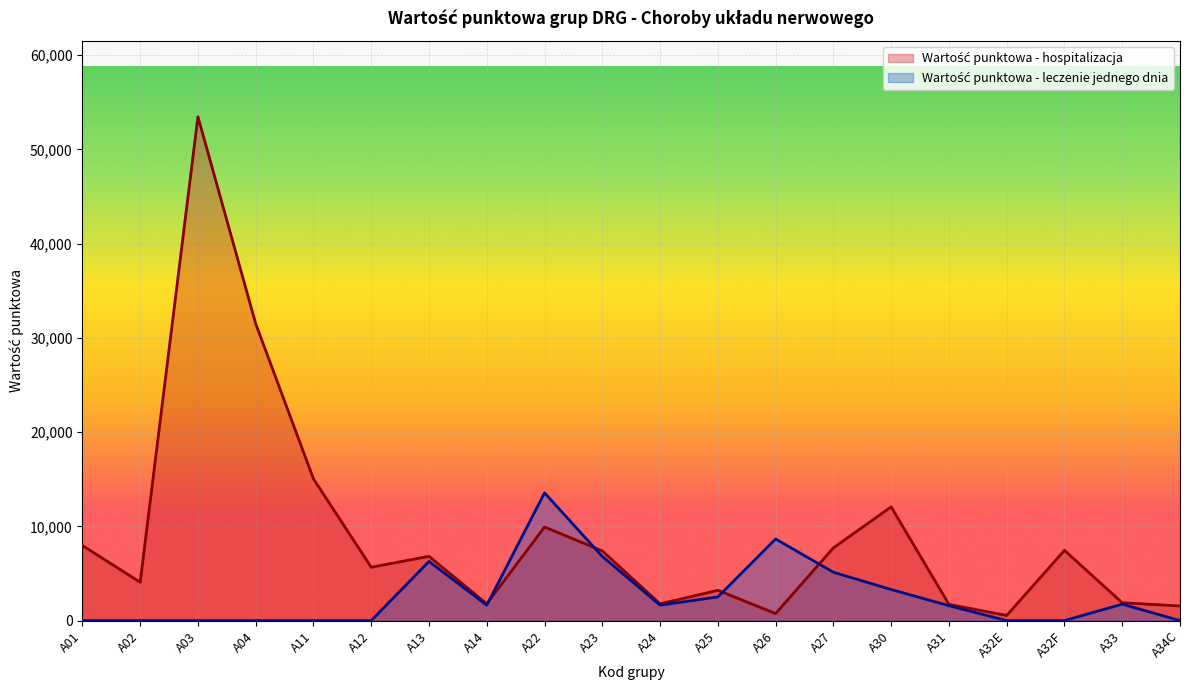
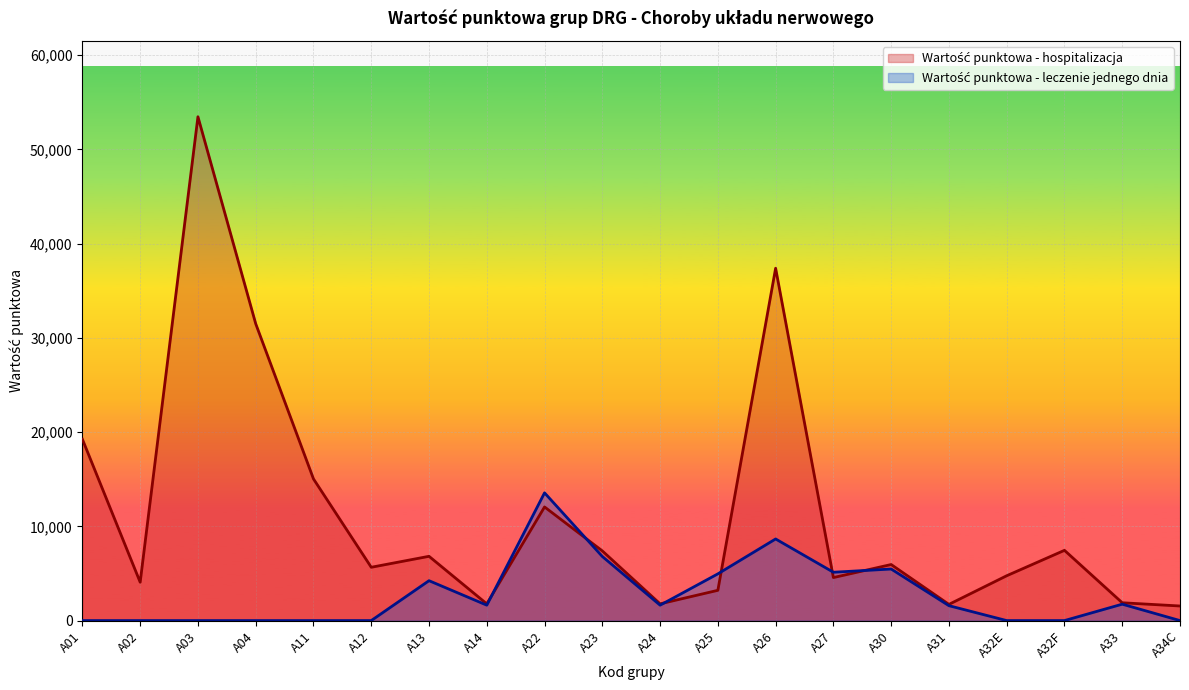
Wartość punktowa - hospitalizacja, A01: 8,000 -> 19,000
Wartość punktowa - leczenie jednego dnia, A13: 6,000 -> 4,000
Wartość punktowa - hospitalizacja, A22: 10,000 -> 12,000
Wartość punktowa - leczenie jednego dnia, A25: 3,000 -> 5,000
Wartość punktowa - hospitalizacja, A26: 1,000 -> 37,000
Wartość punktowa - hospitalizacja, A27: 8,000 -> 5,000
Wartość punktowa - hospitalizacja, A30: 12,000 -> 6,000
Wartość punktowa - leczenie jednego dnia, A30: 3,000 -> 5,000
Wartość punktowa - hospitalizacja, A32E: 1,000 -> 5,000
